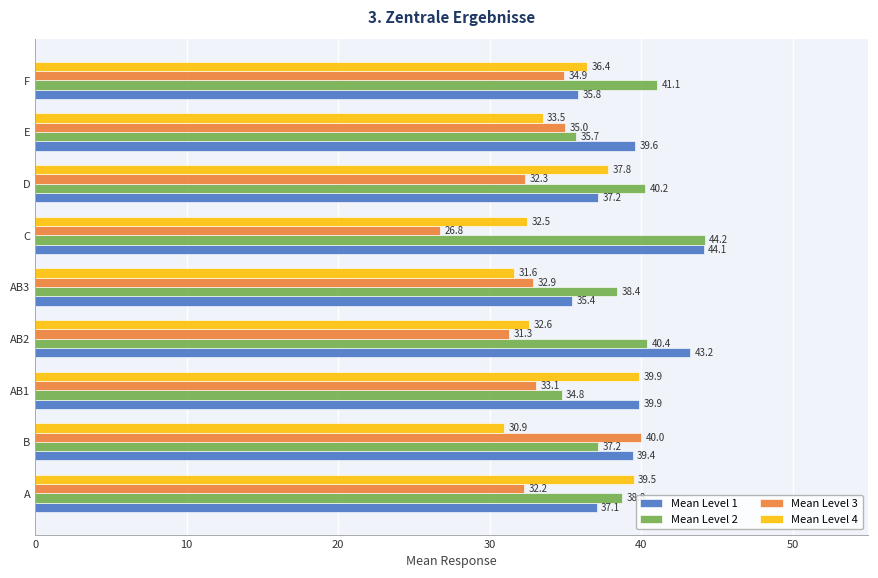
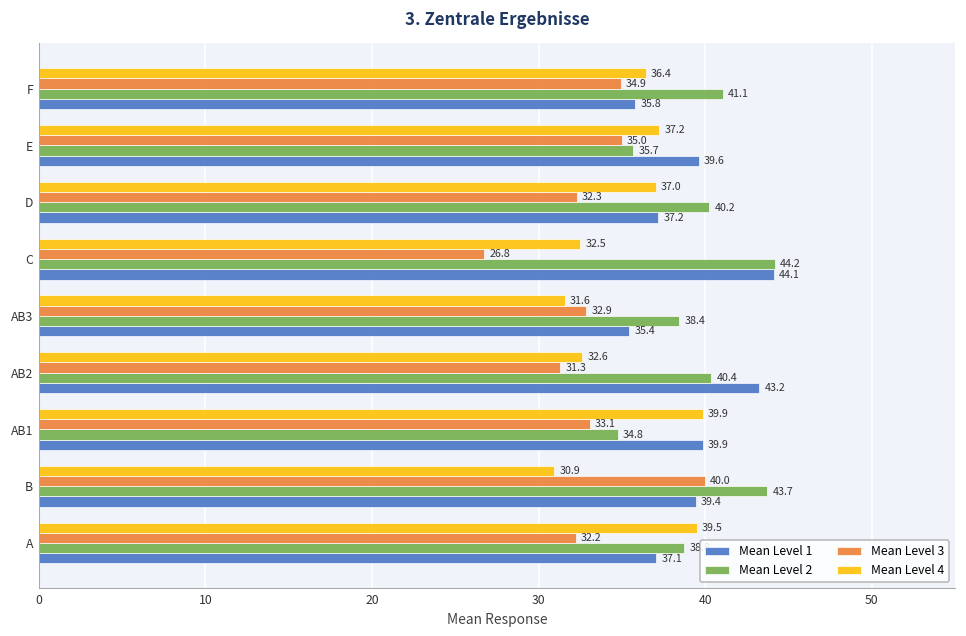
Mean Level 4, E: 33.5 -> 37.2
Mean Level 4, D: 37.8 -> 37.0
Mean Level 2, B: 37.2 -> 43.7
